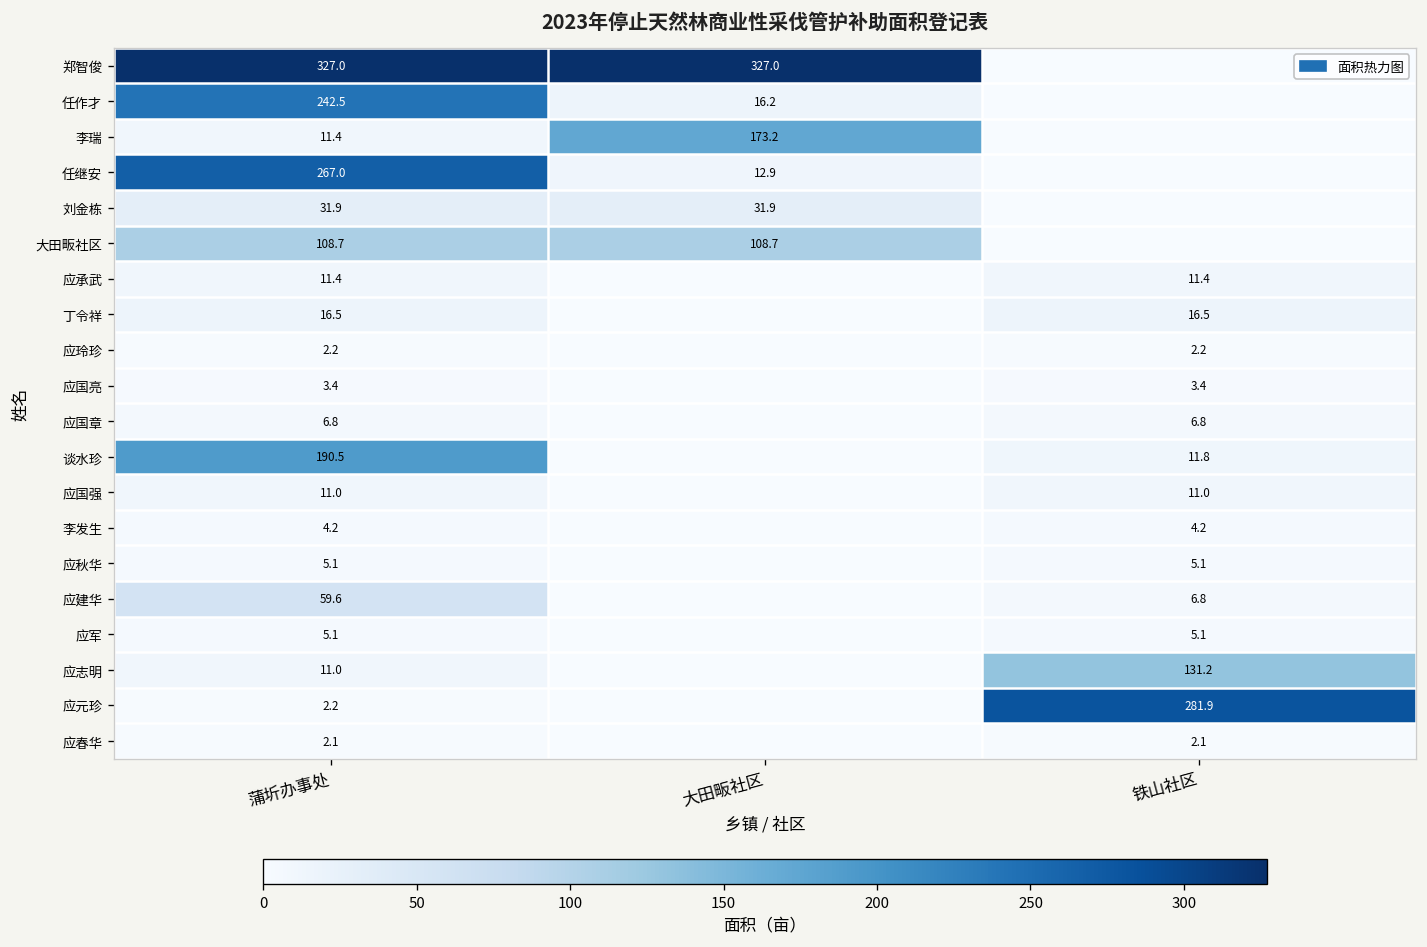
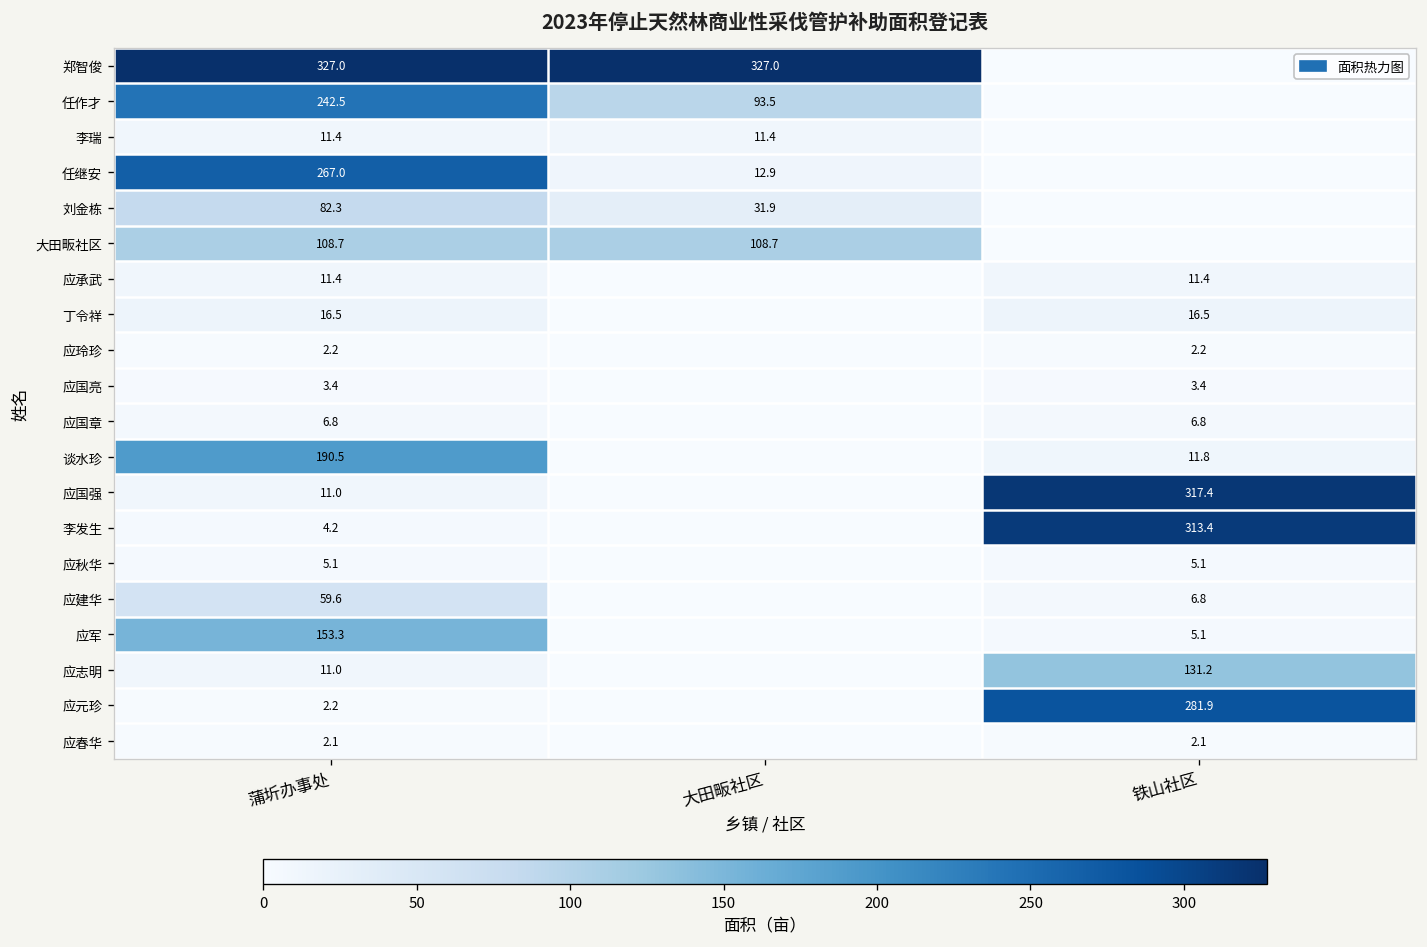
任作才, 大田畈社区: 16.2 -> 93.5
李瑞, 大田畈社区: 173.2 -> 11.4
刘金栋, 蒲圻办事处: 31.9 -> 82.3
应国强, 铁山社区: 11.0 -> 317.4
李发生, 铁山社区: 4.2 -> 313.4
应军, 蒲圻办事处: 5.1 -> 153.3
